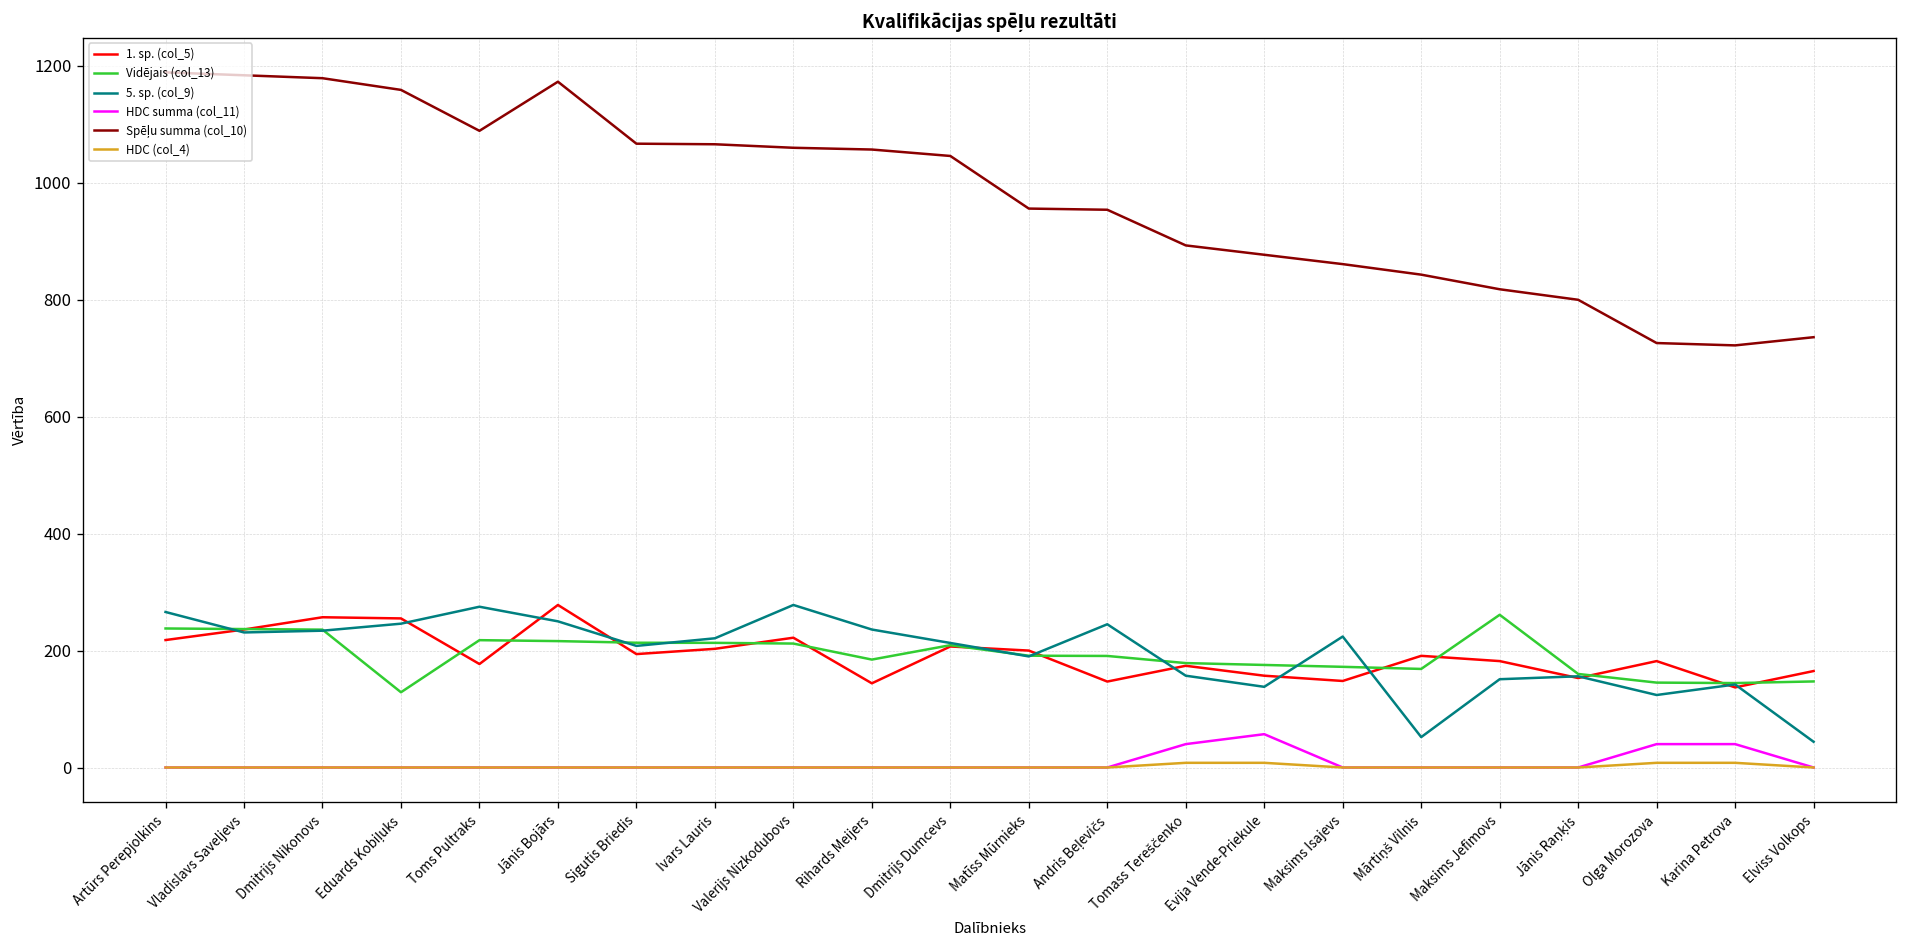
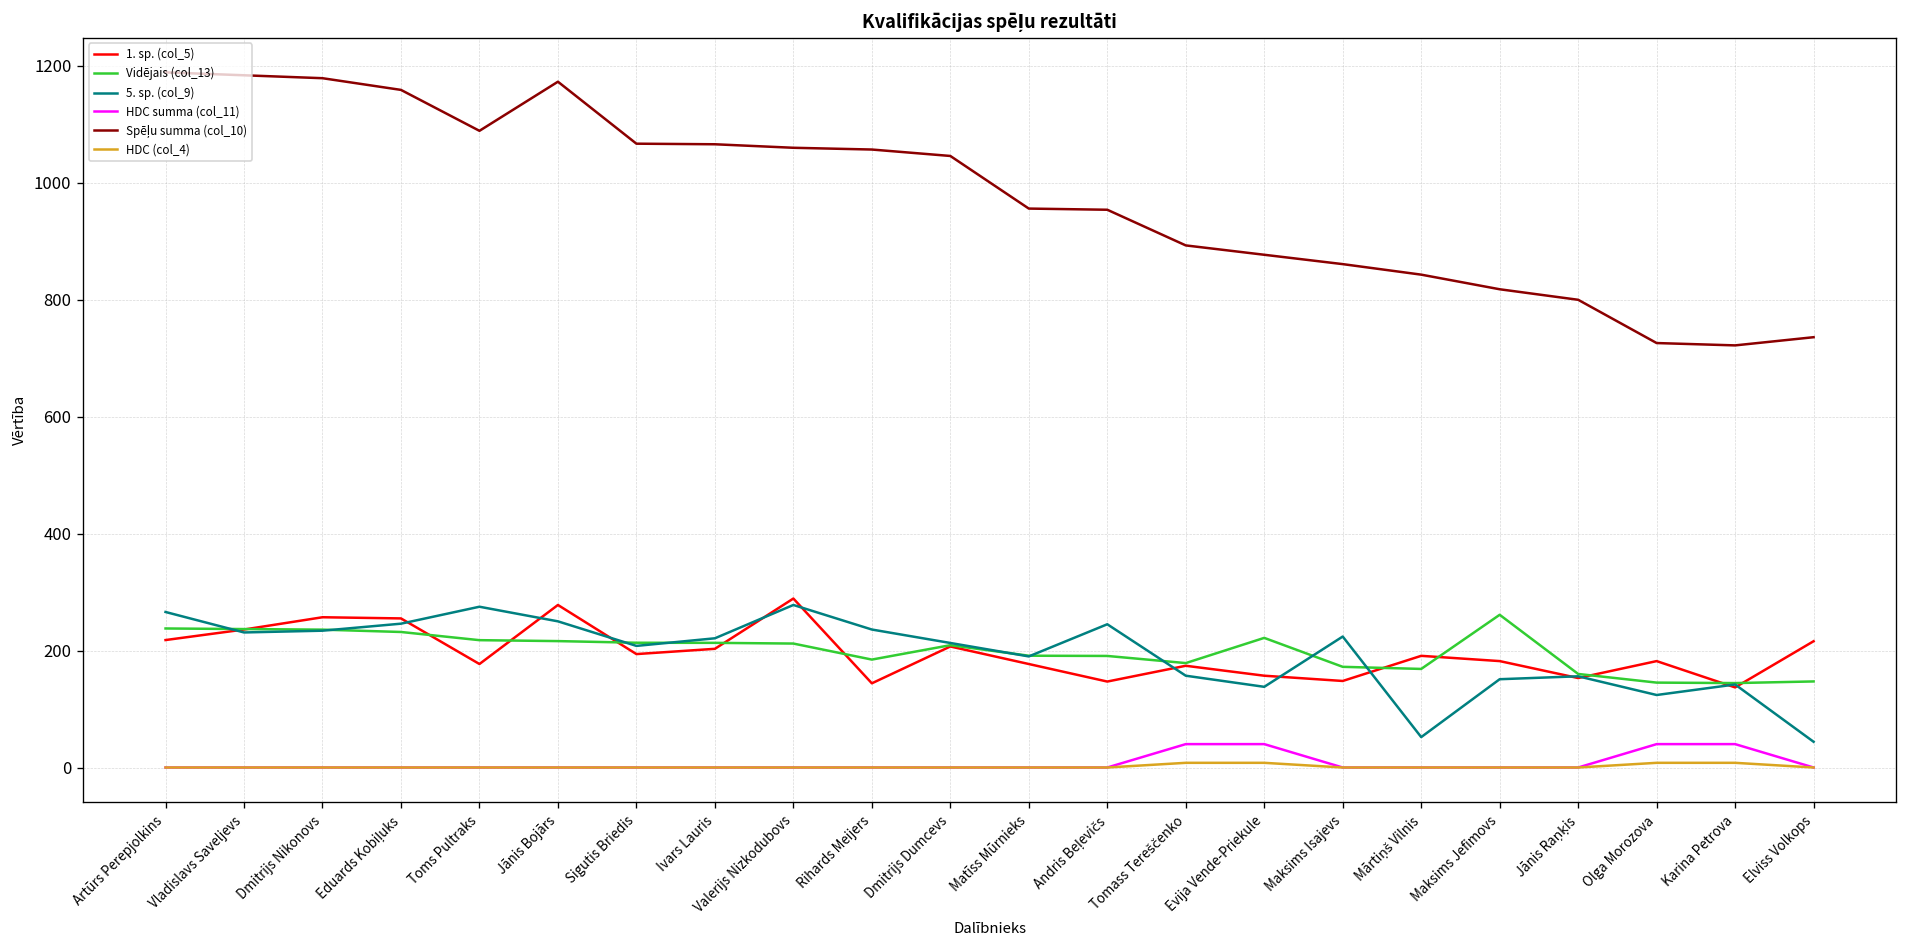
Vidējais (col_13), Eduards Kobiļuks: 130 -> 230
1. sp. (col_5), Valerijs Nizkodubovs: 220 -> 290
1. sp. (col_5), Matīss Mūrnieks: 200 -> 180
Vidējais (col_13), Evija Vende-Priekule: 180 -> 220
HDC summa (col_11), Evija Vende-Priekule: 60 -> 40
1. sp. (col_5), Elviss Volkops: 170 -> 220
